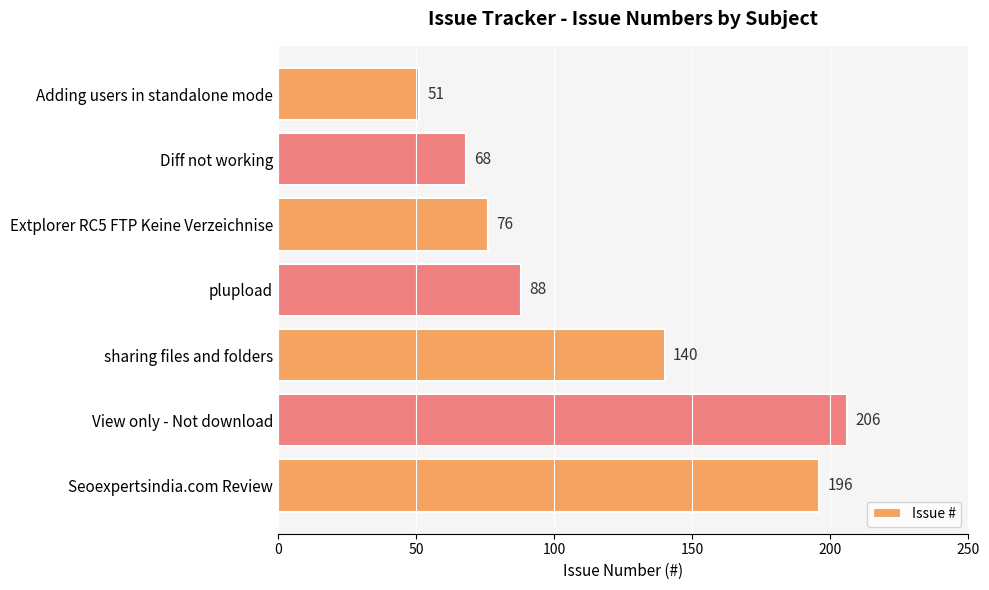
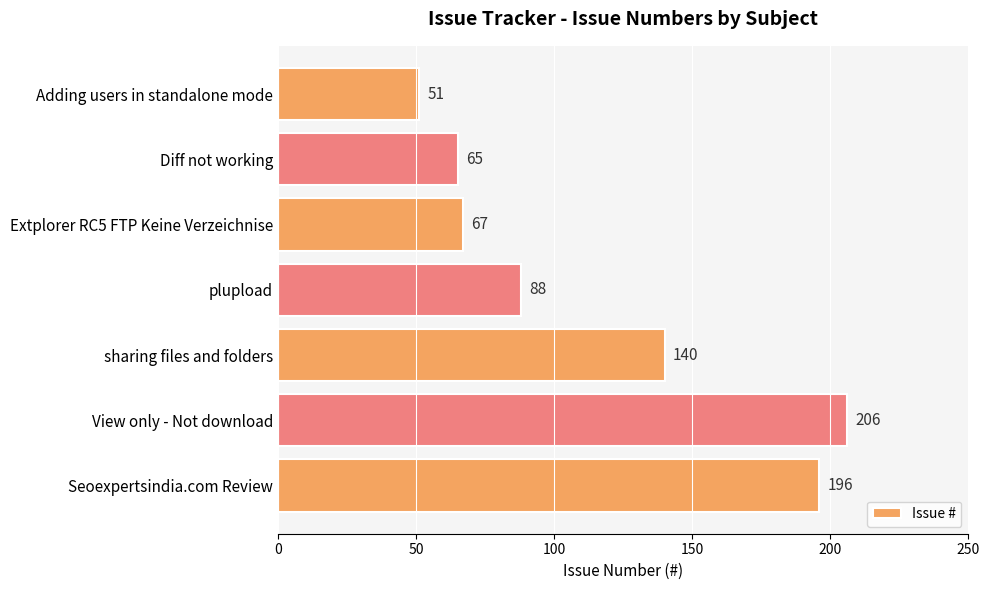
Diff not working: 68 -> 65
Extplorer RC5 FTP Keine Verzeichnise: 76 -> 67
